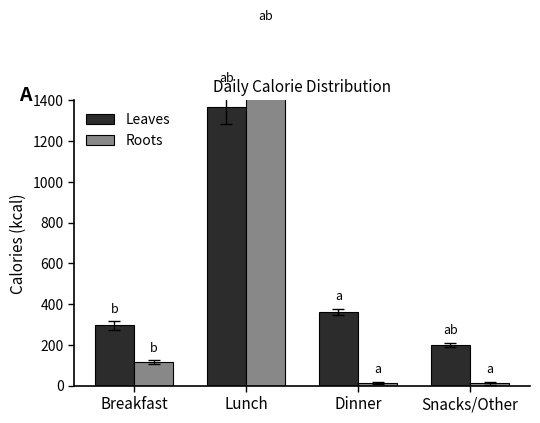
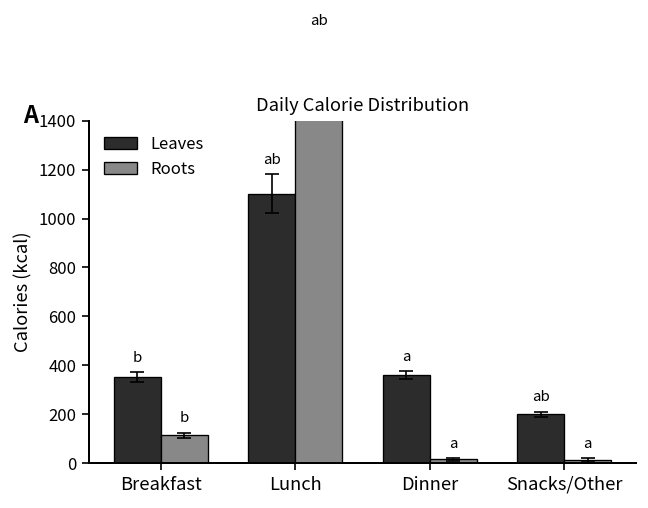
Leaves, Breakfast: 300 -> 350
Leaves, Lunch: 1370 -> 1100
